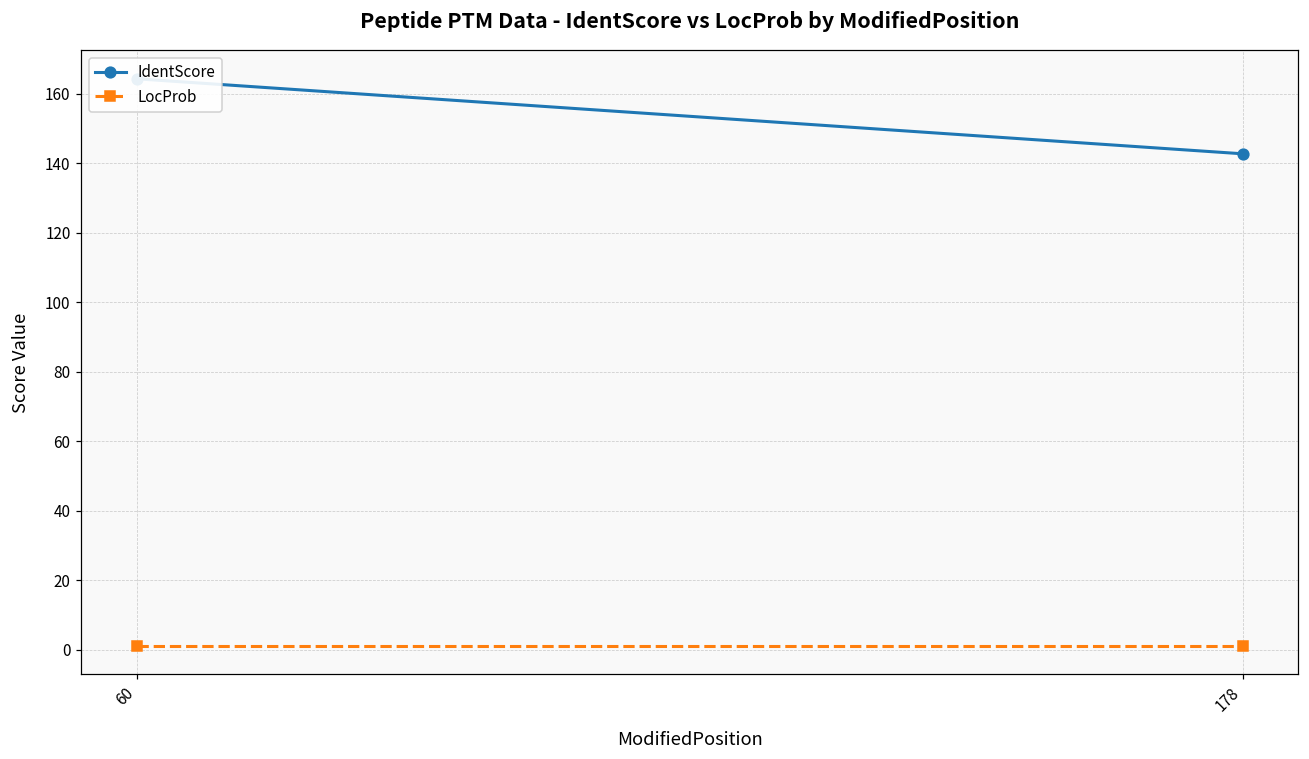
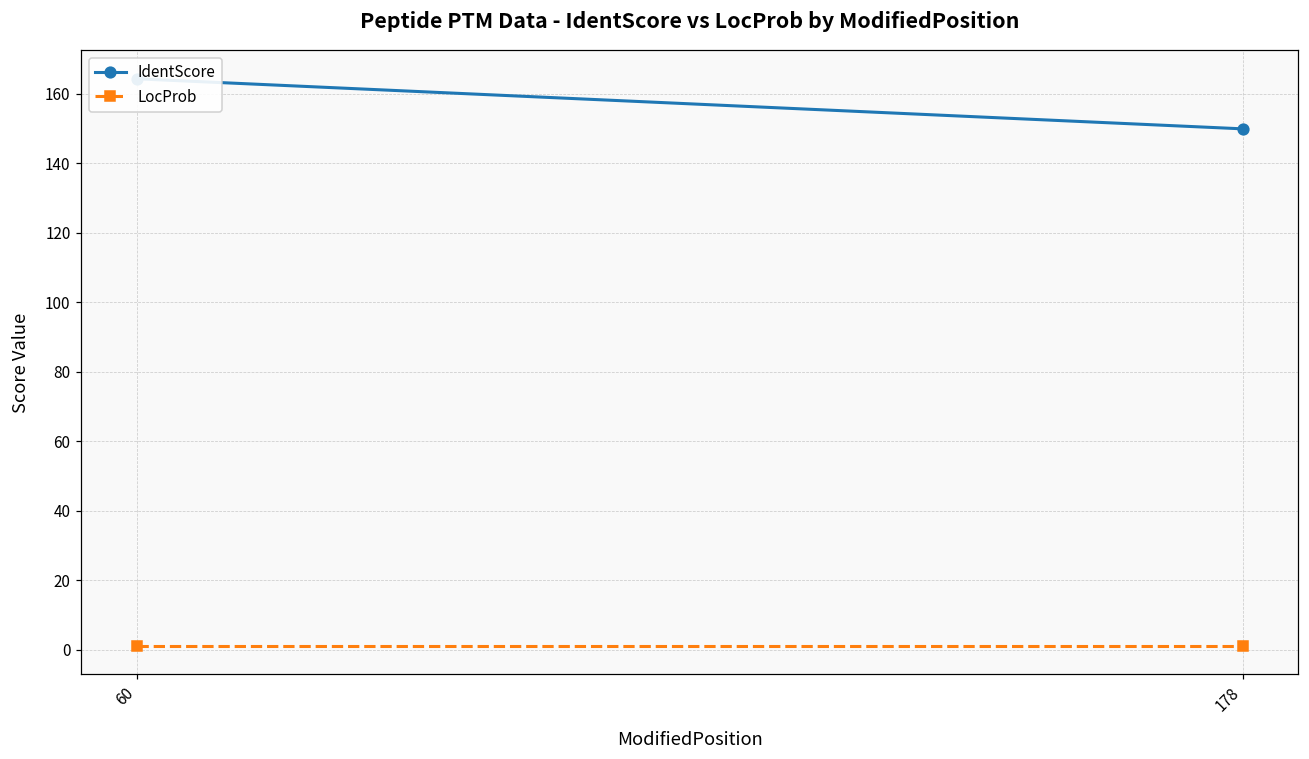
IdentScore, 178: 143 -> 150
